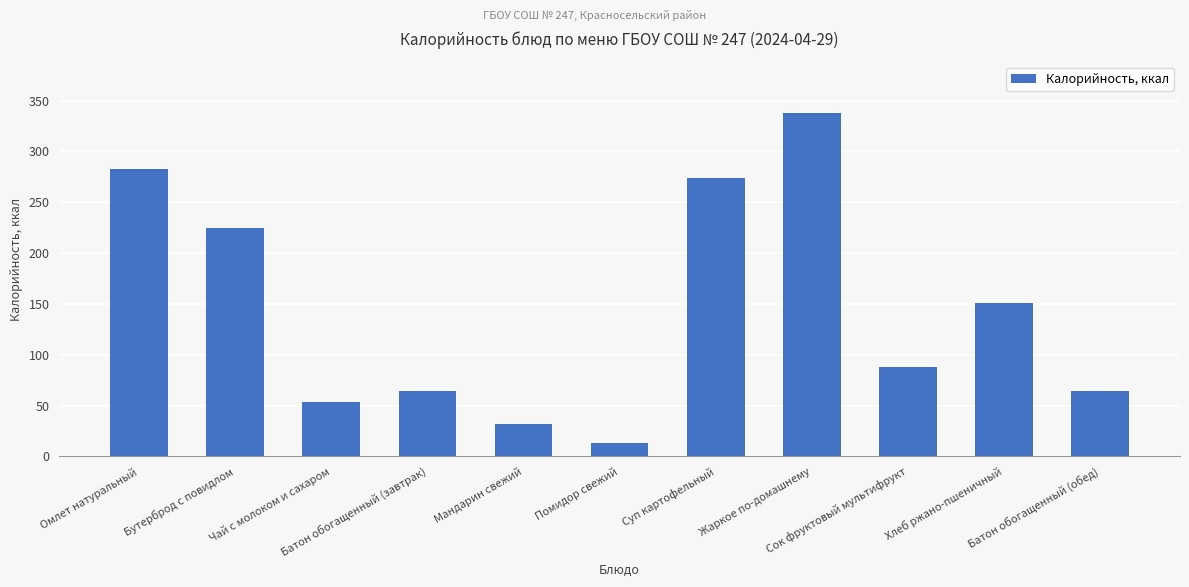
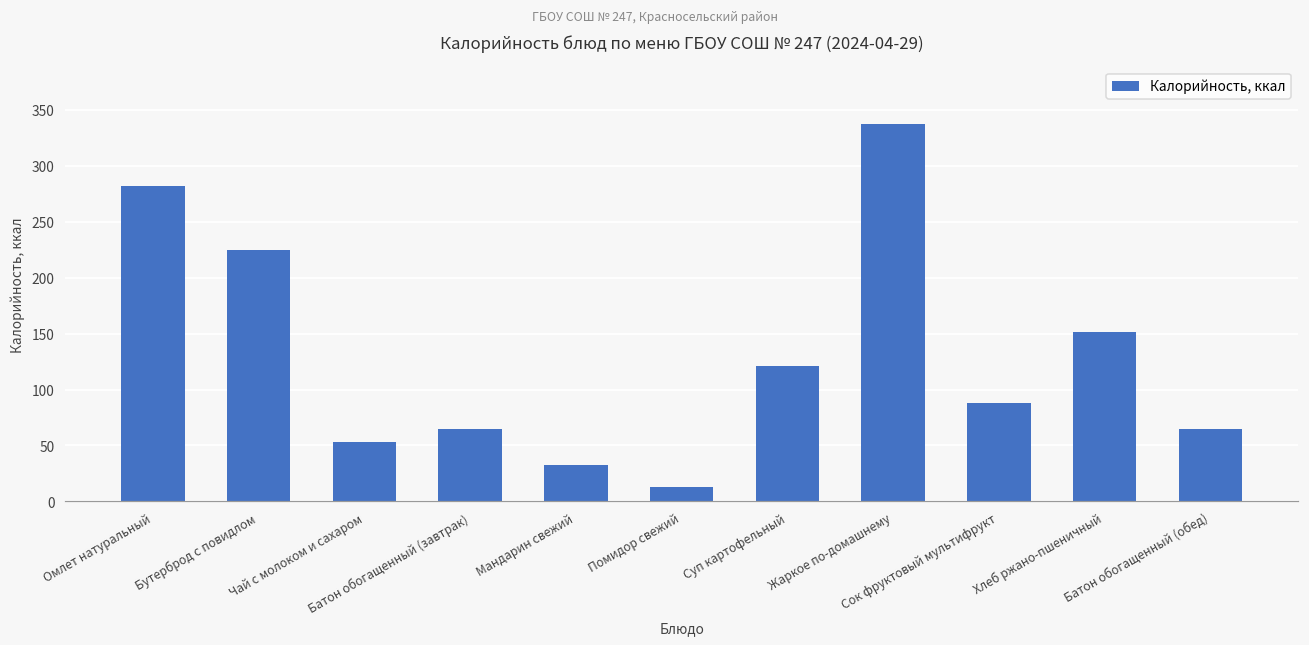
Суп картофельный: 274 -> 121
